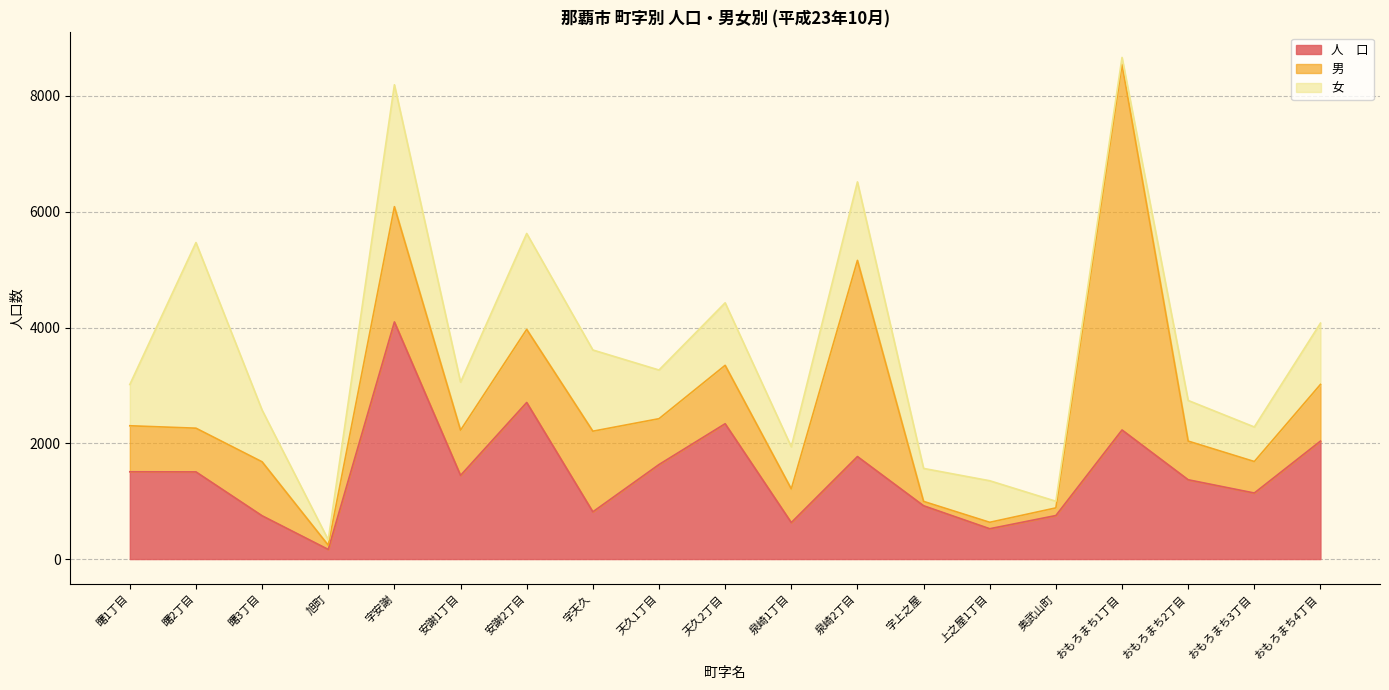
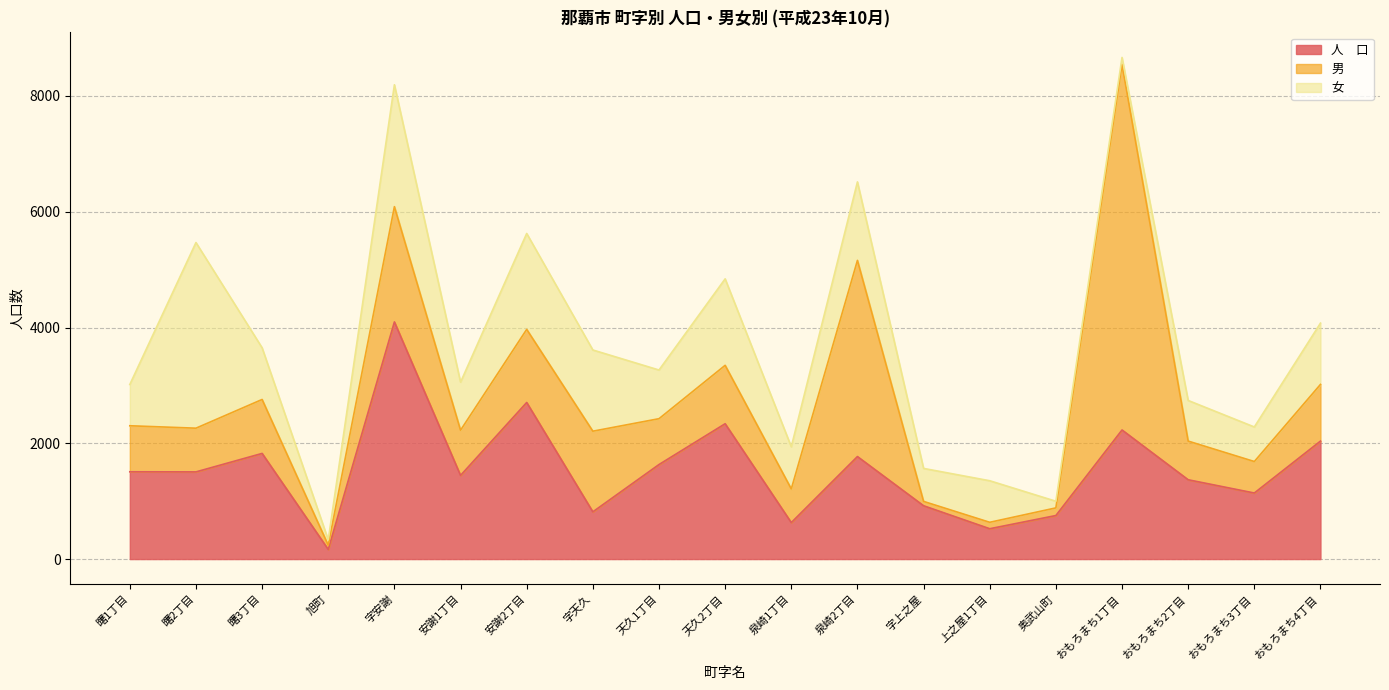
人 口, 曙3丁目: 700 -> 1800
女, 天久2丁目: 1100 -> 1500
